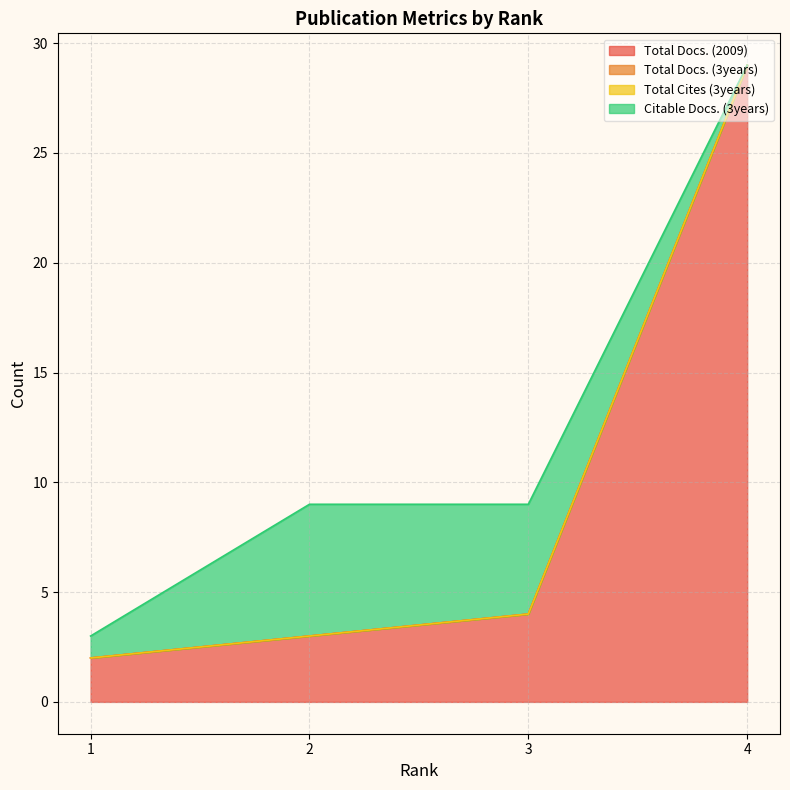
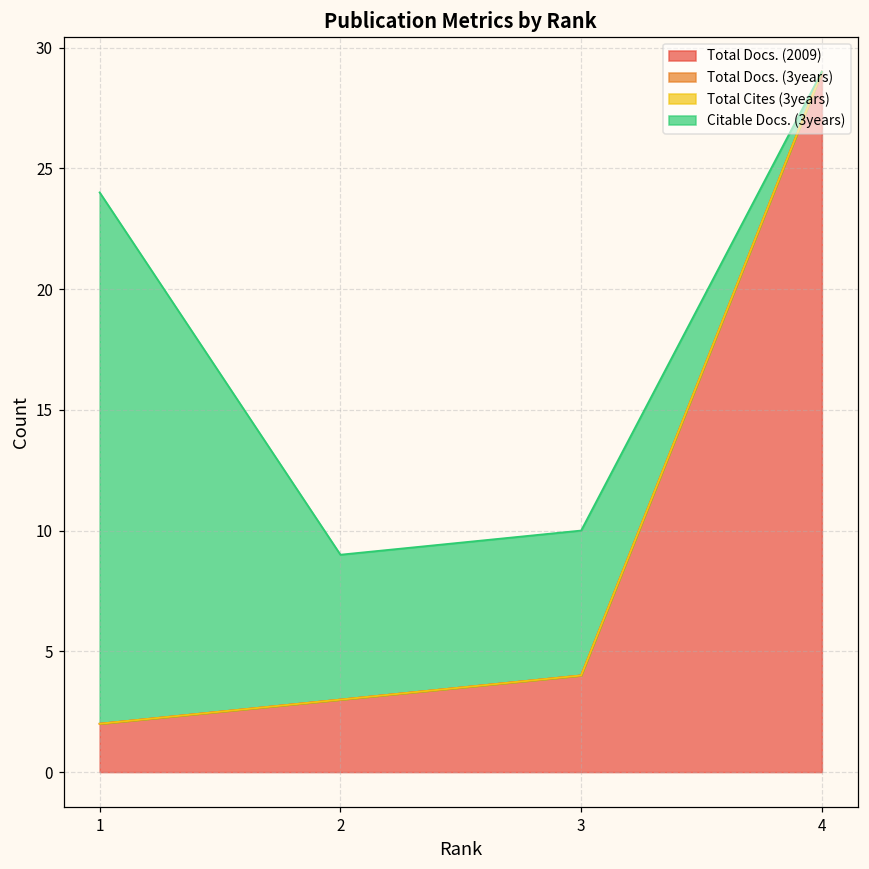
Citable Docs. (3years), 1: 1 -> 22
Citable Docs. (3years), 3: 5 -> 6
